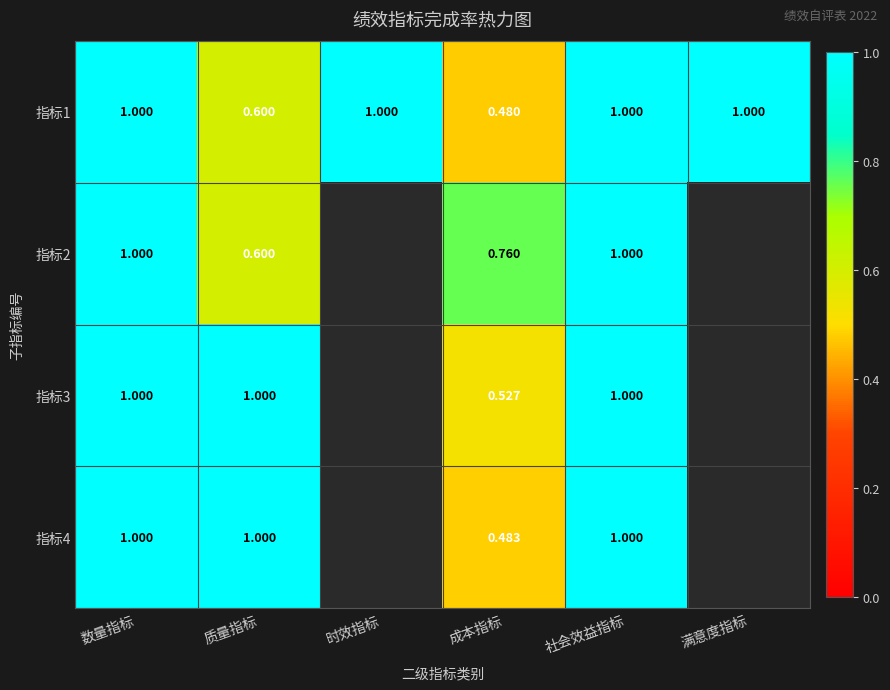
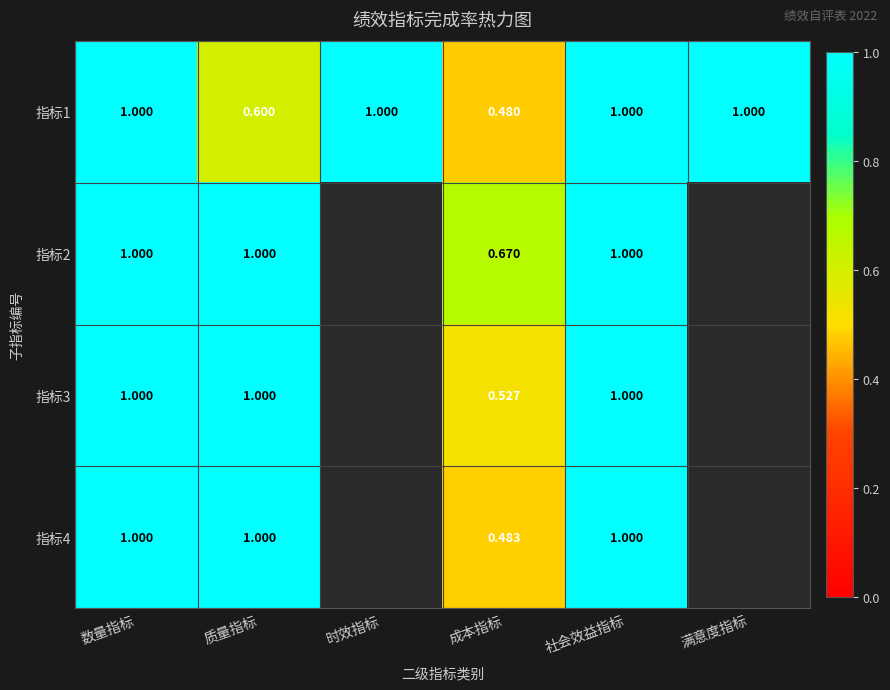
指标2, 质量指标: 0.600 -> 1.000
指标2, 成本指标: 0.760 -> 0.670
